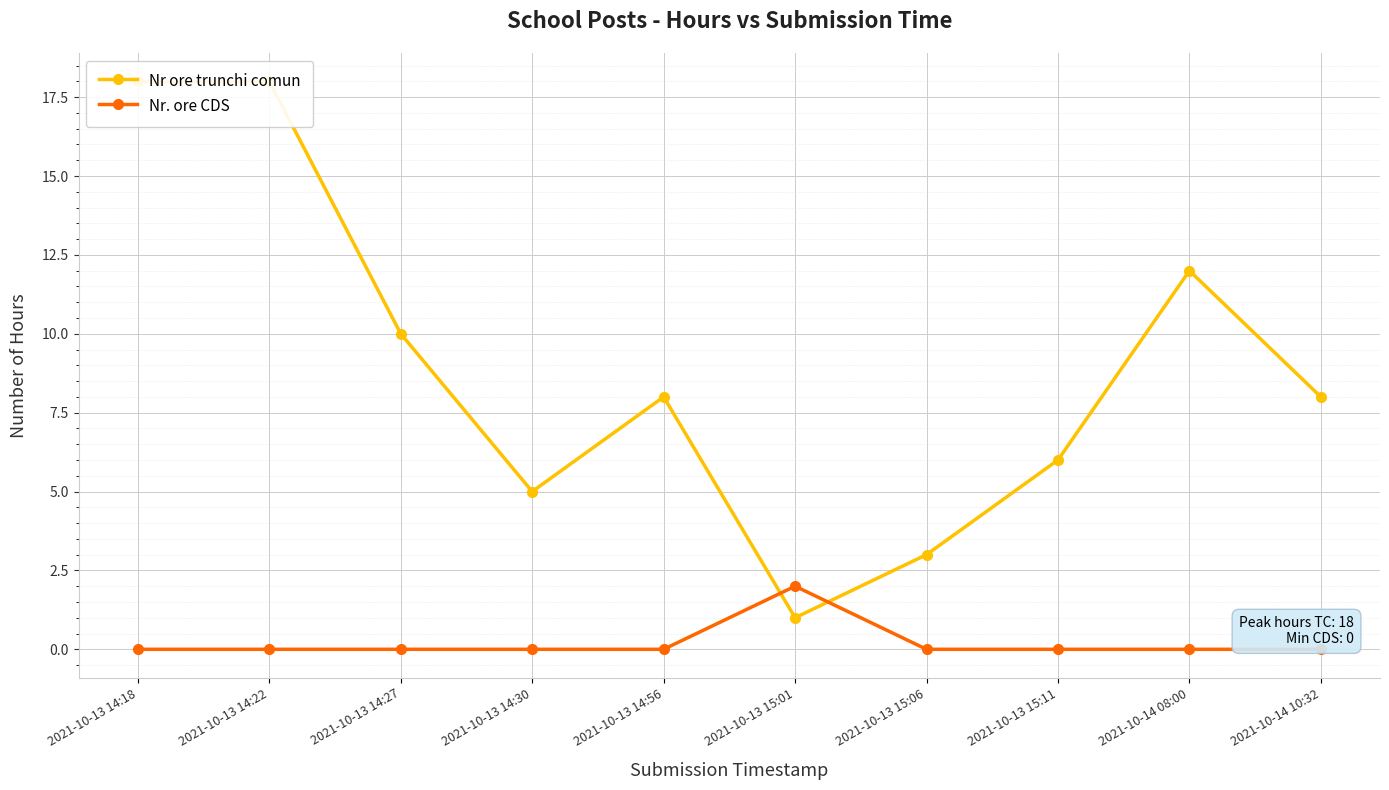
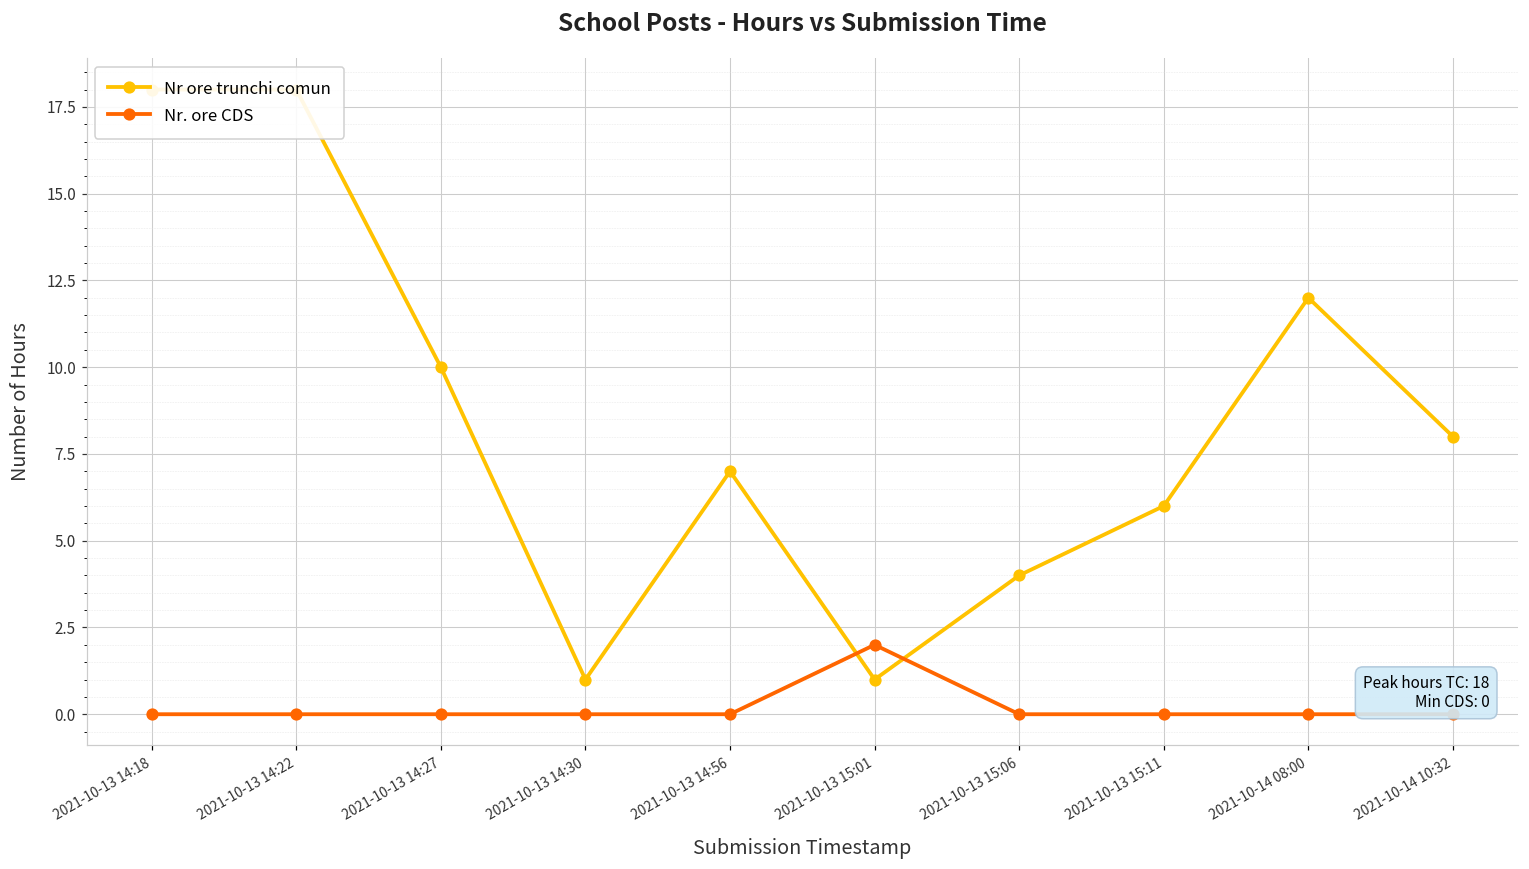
Nr ore trunchi comun, 2021-10-13 14:30: 5 -> 1
Nr ore trunchi comun, 2021-10-13 14:56: 8 -> 7
Nr ore trunchi comun, 2021-10-13 15:06: 3 -> 4
